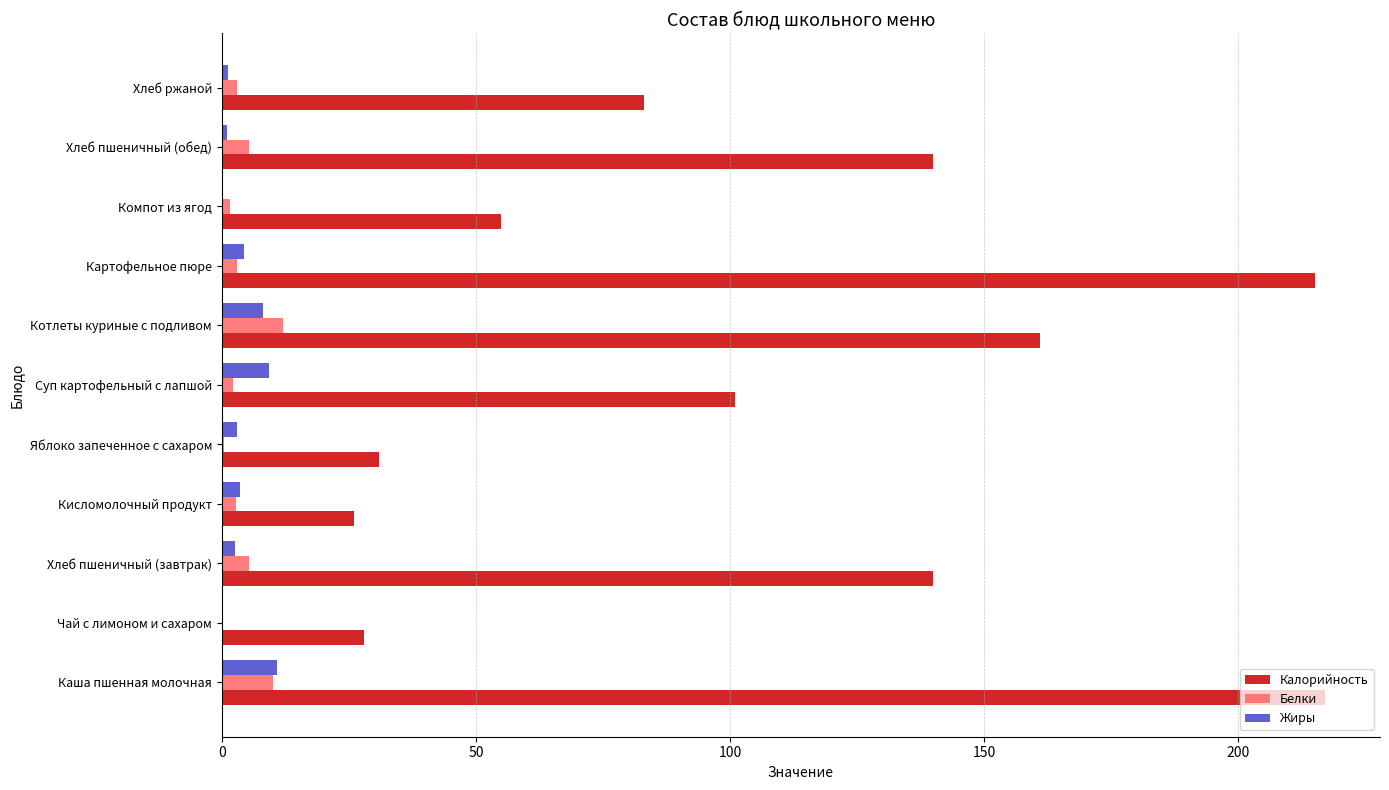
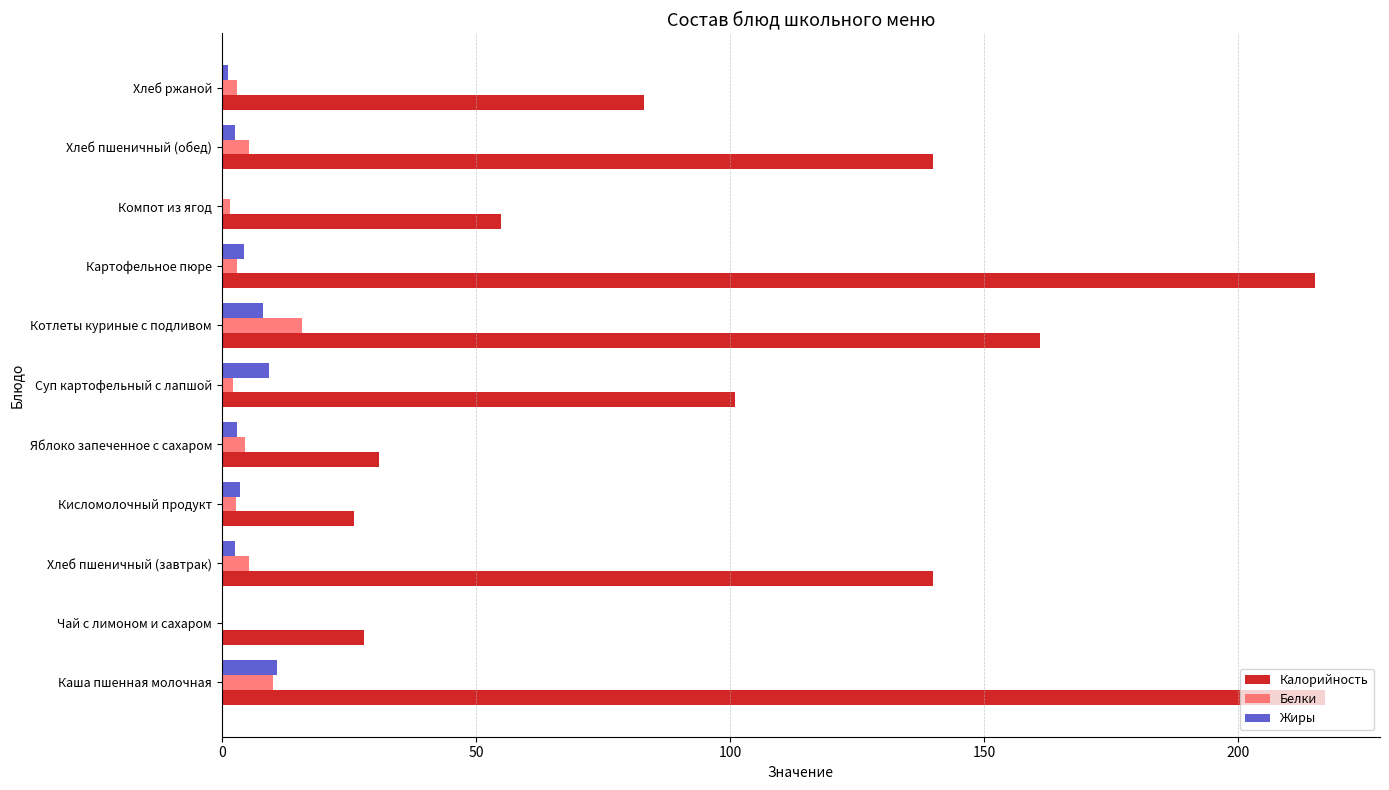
Жиры, Хлеб пшеничный (обед): 1 -> 3
Белки, Котлеты куриные с подливом: 12 -> 16
Белки, Яблоко запеченное с сахаром: 1 -> 5
